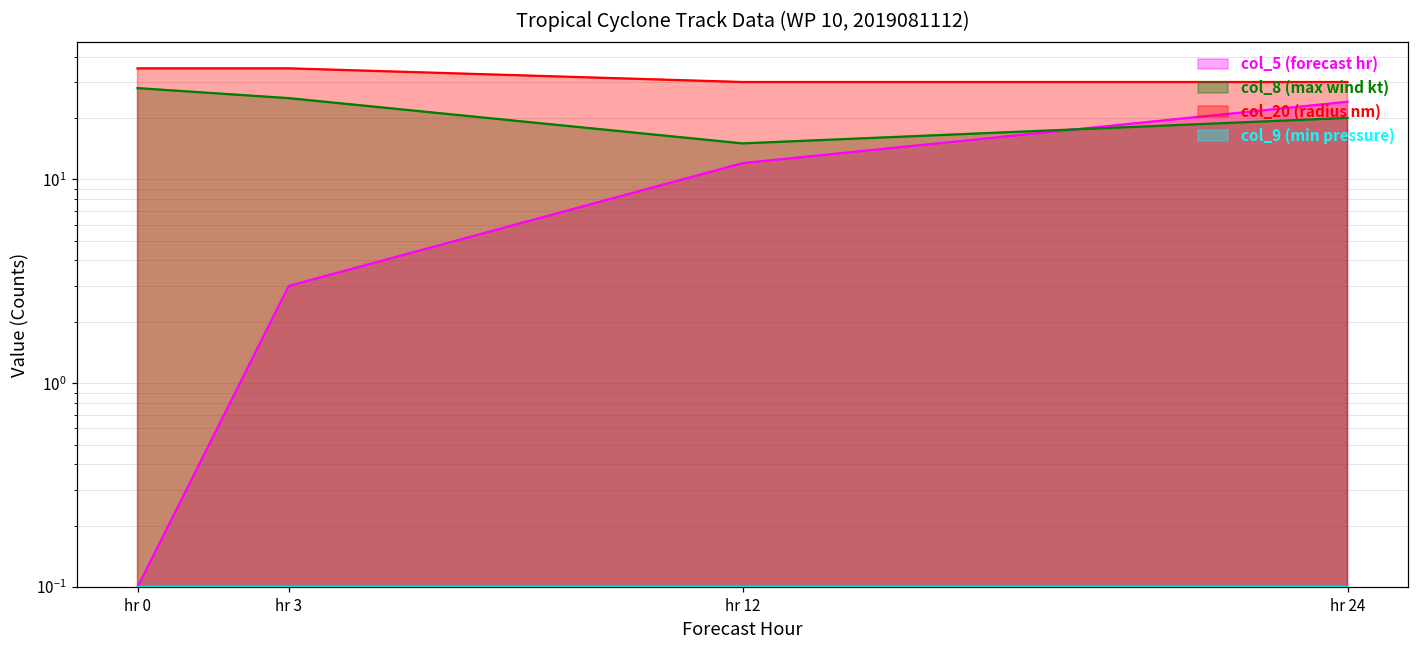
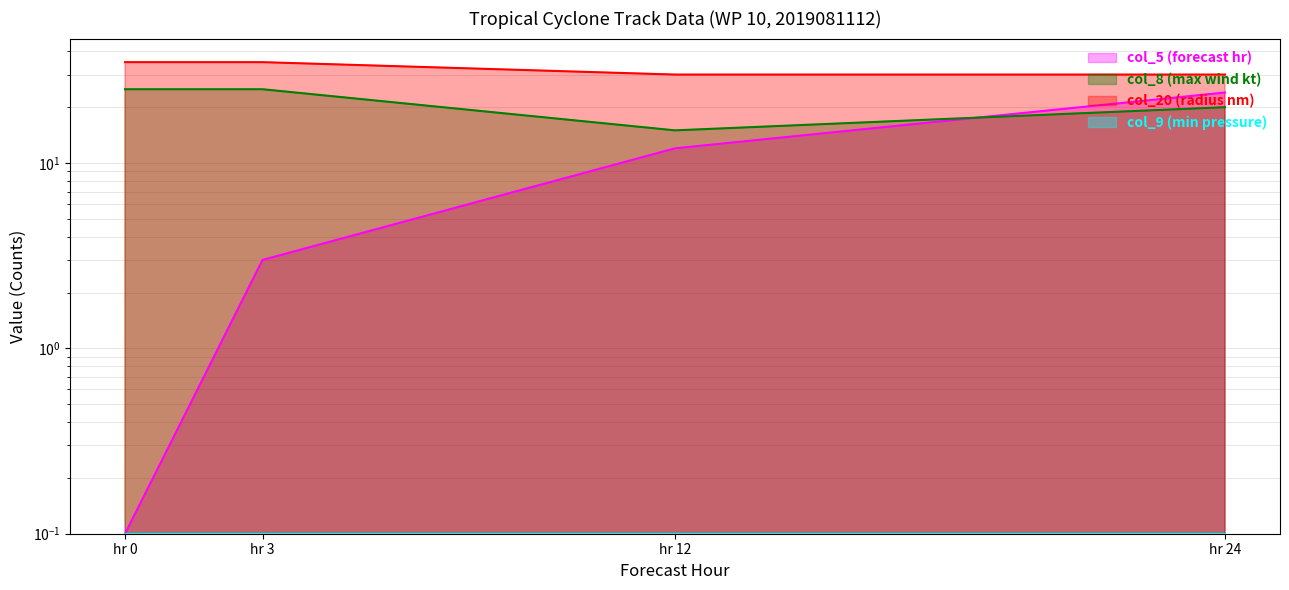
col_8 (max wind kt), hr 0: 28 -> 25
